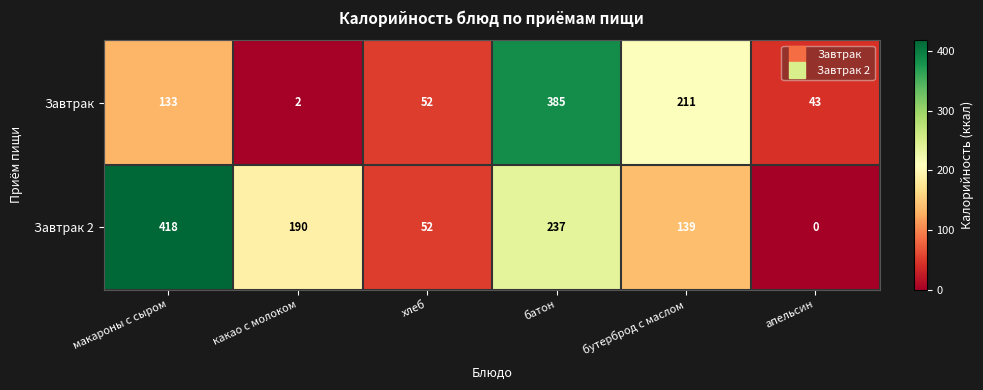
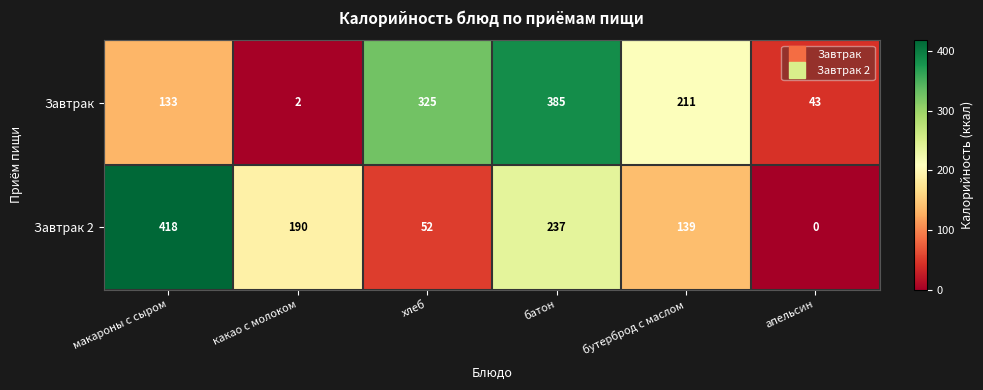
Завтрак, хлеб: 52 -> 325
